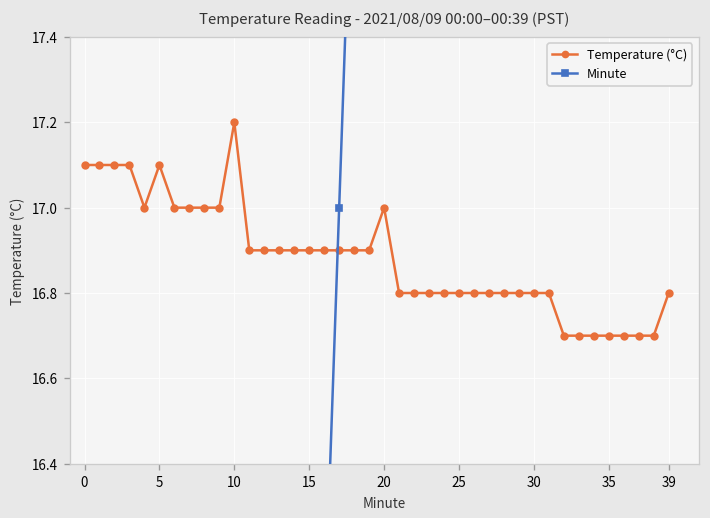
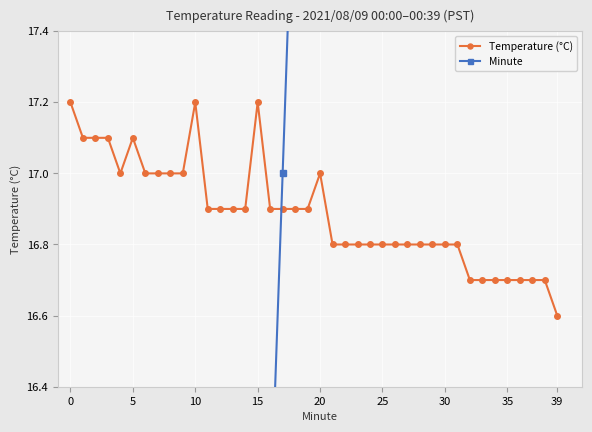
Temperature (°C), 0: 17.1 -> 17.2
Temperature (°C), 15: 16.9 -> 17.2
Temperature (°C), 39: 16.8 -> 16.6
